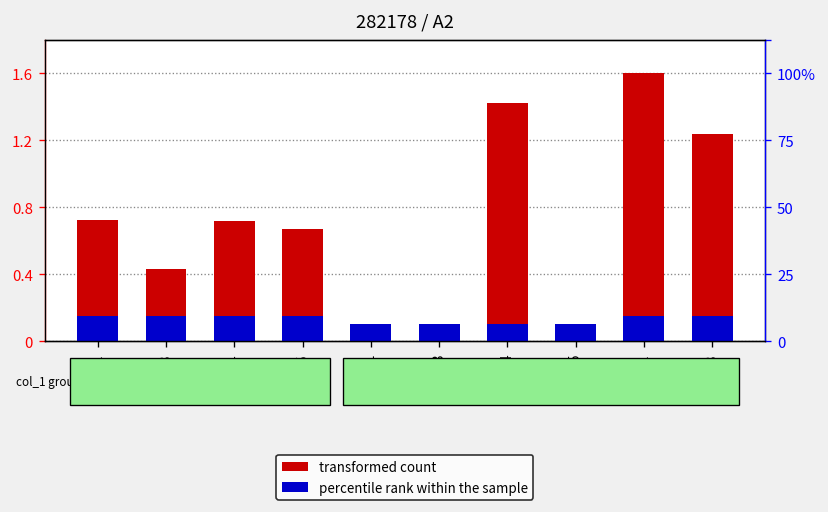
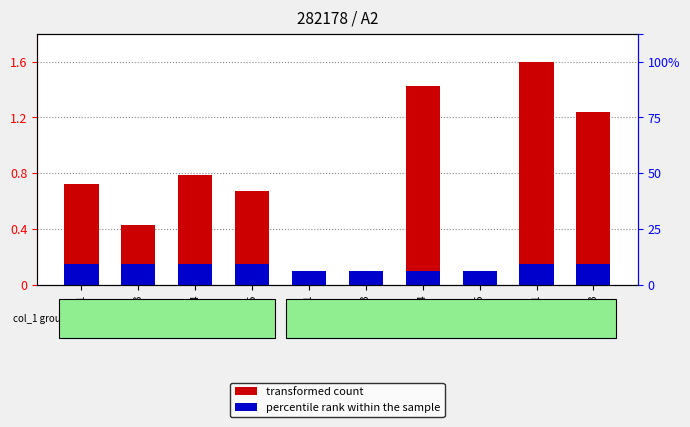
transformed count, 1114: 0.72 -> 0.78
